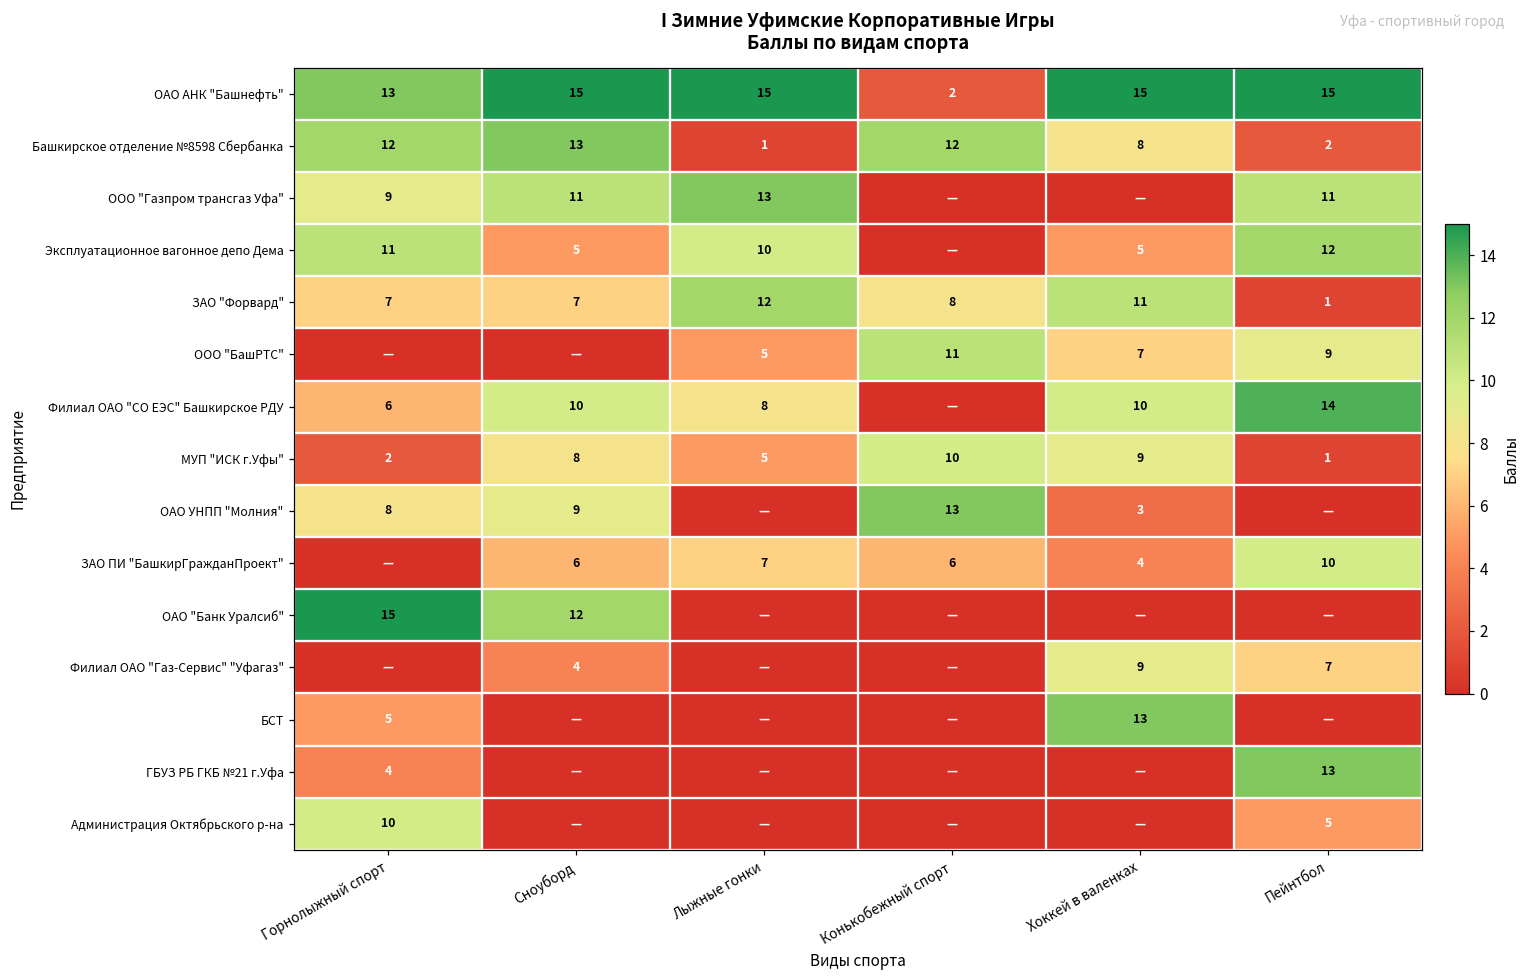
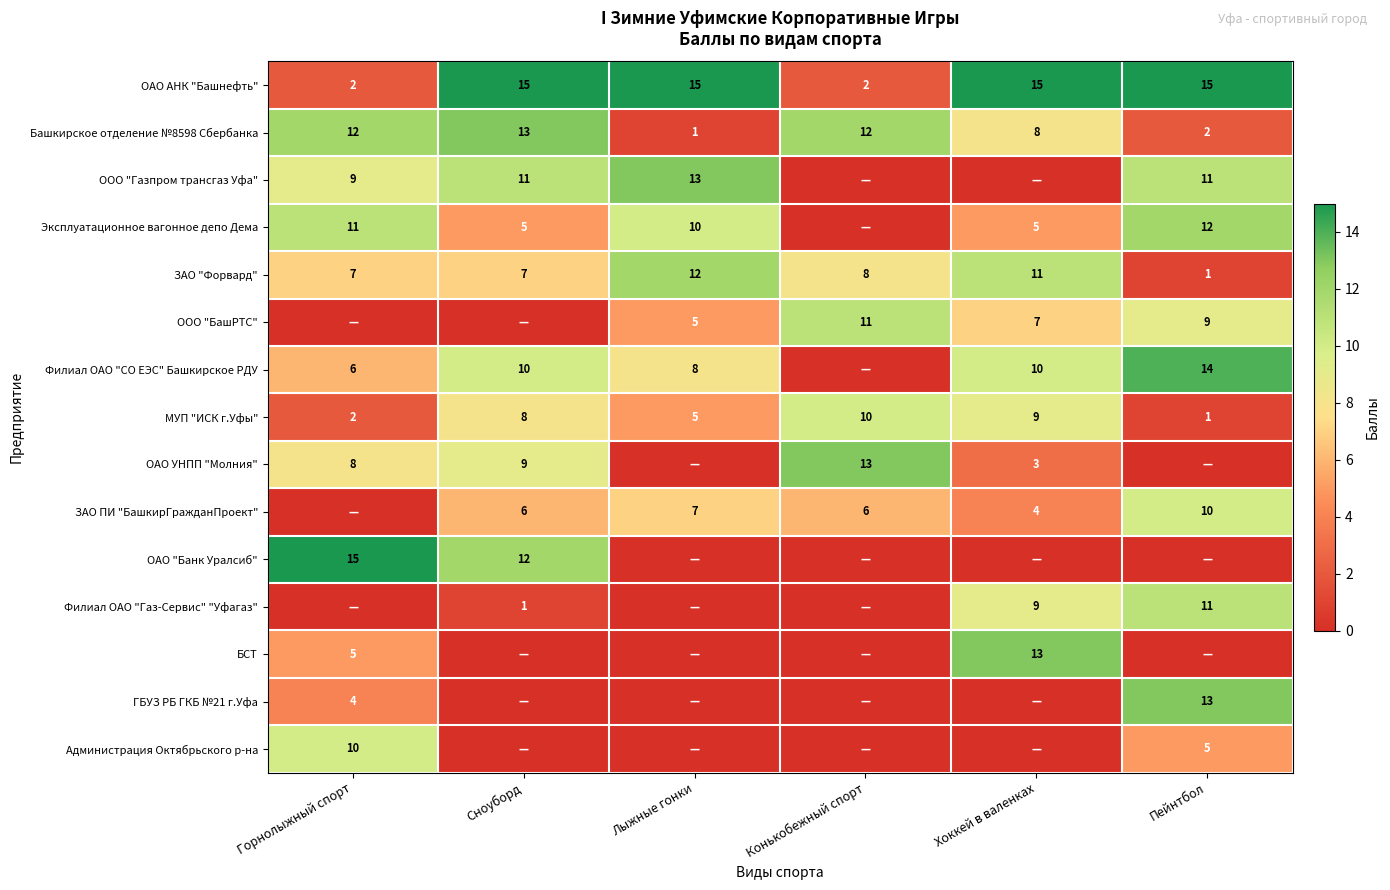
ОАО АНК "Башнефть", Горнолыжный спорт: 13 -> 2
Филиал ОАО "Газ-Сервис" "Уфагаз", Сноуборд: 4 -> 1
Филиал ОАО "Газ-Сервис" "Уфагаз", Пейнтбол: 7 -> 11
